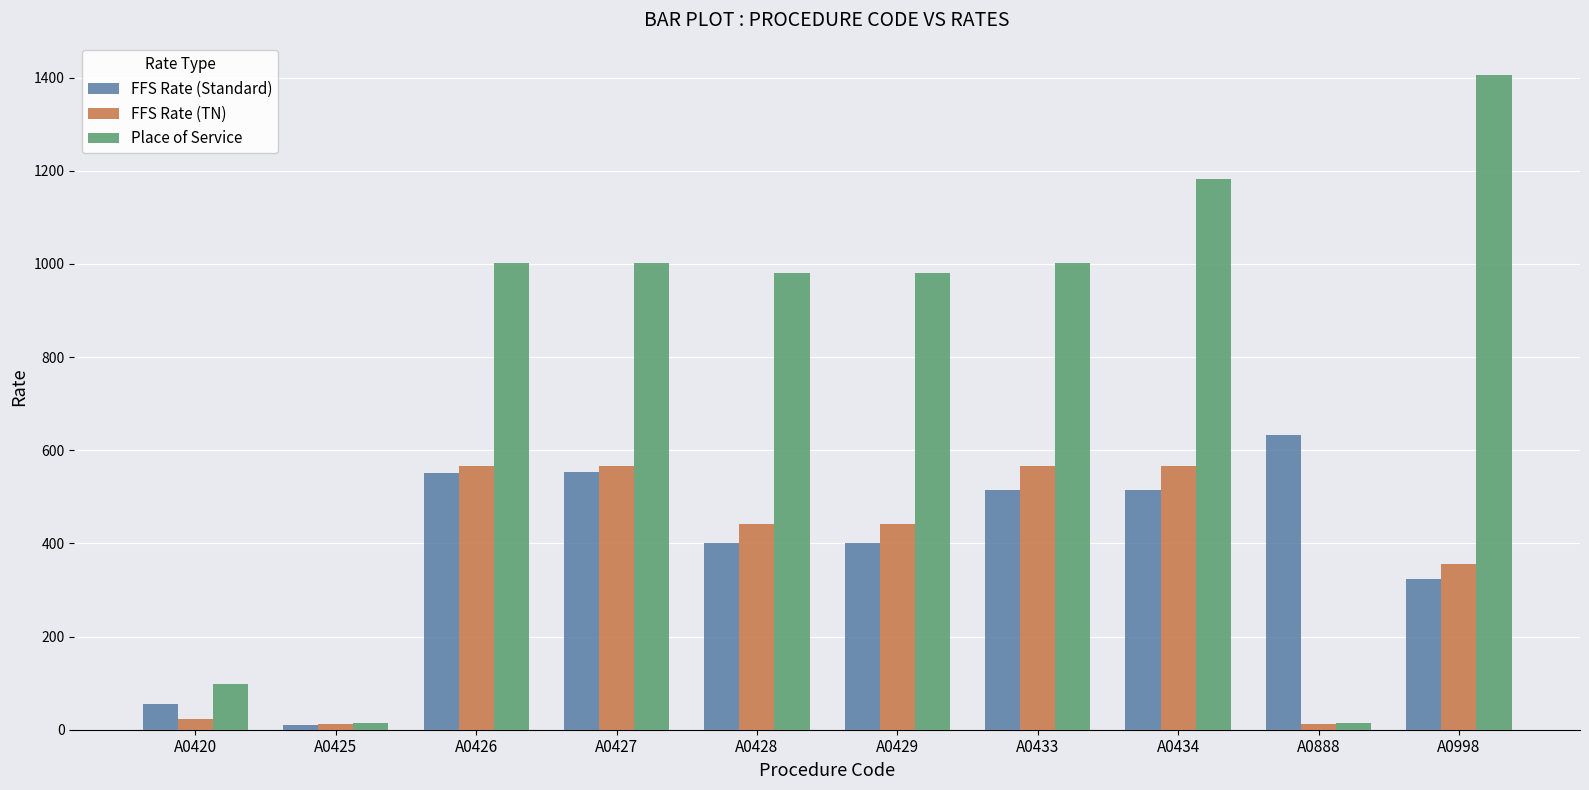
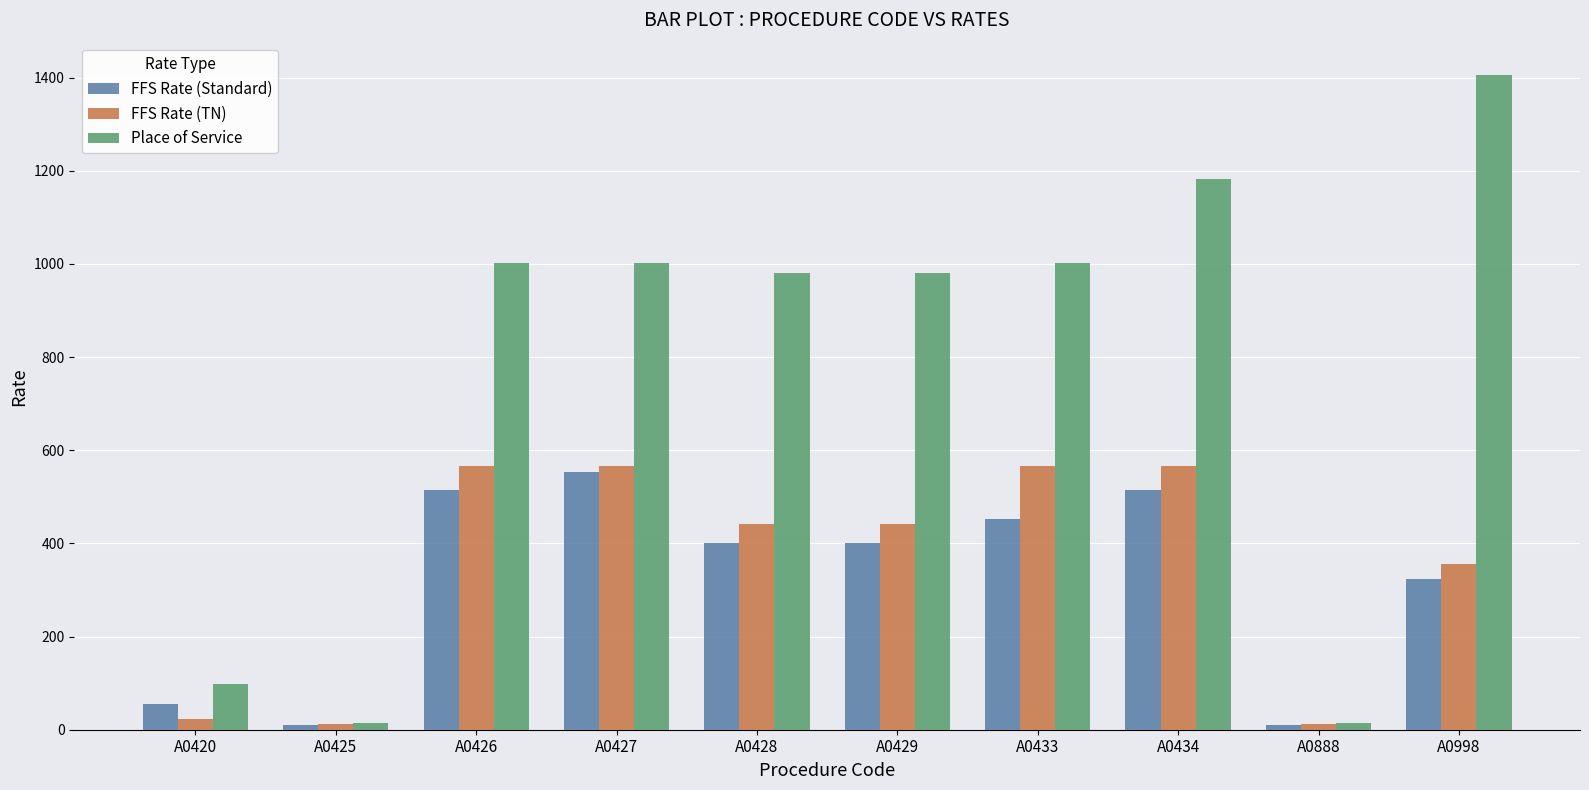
FFS Rate (Standard), A0426: 550 -> 520
FFS Rate (Standard), A0433: 520 -> 450
FFS Rate (Standard), A0888: 630 -> 10
